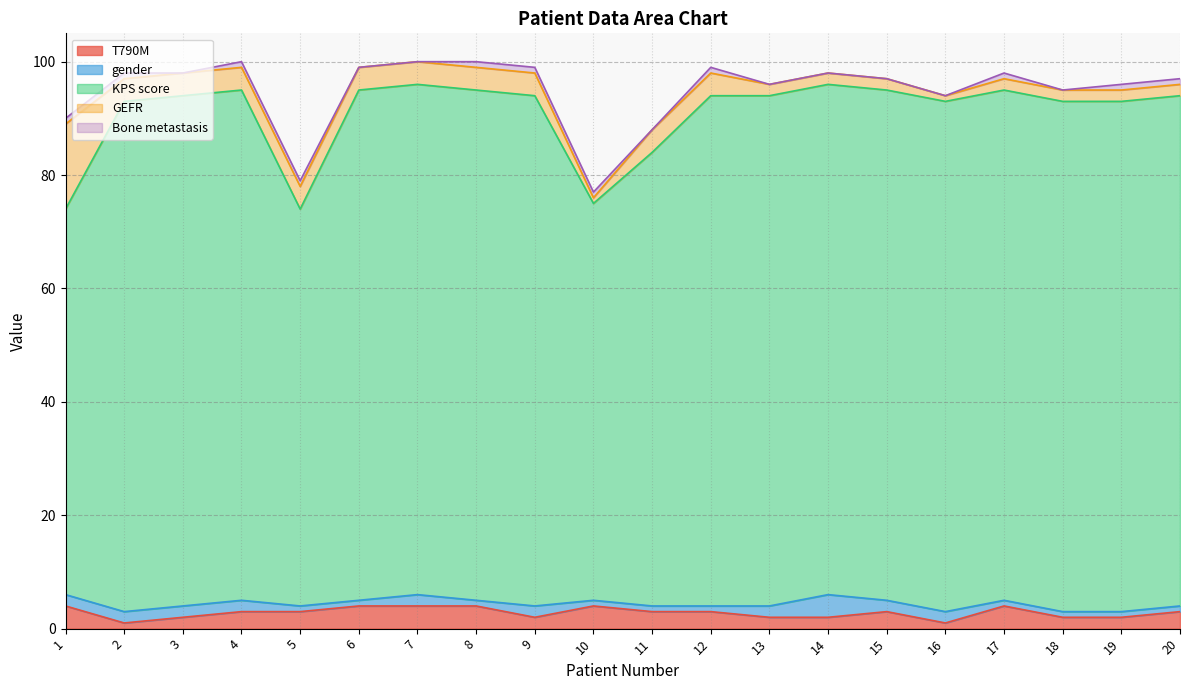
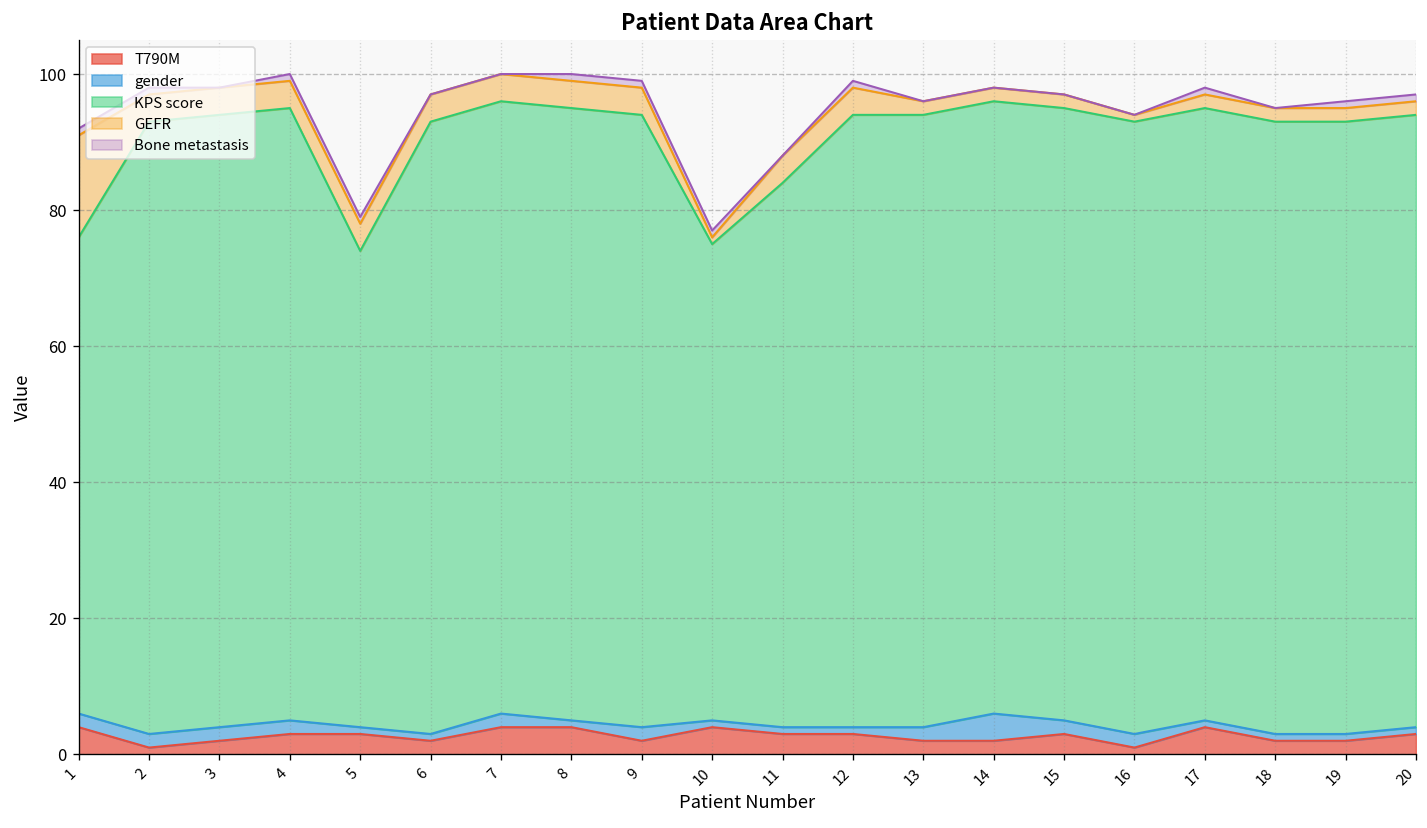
KPS score, 1: 68 -> 70
T790M, 6: 4 -> 2
